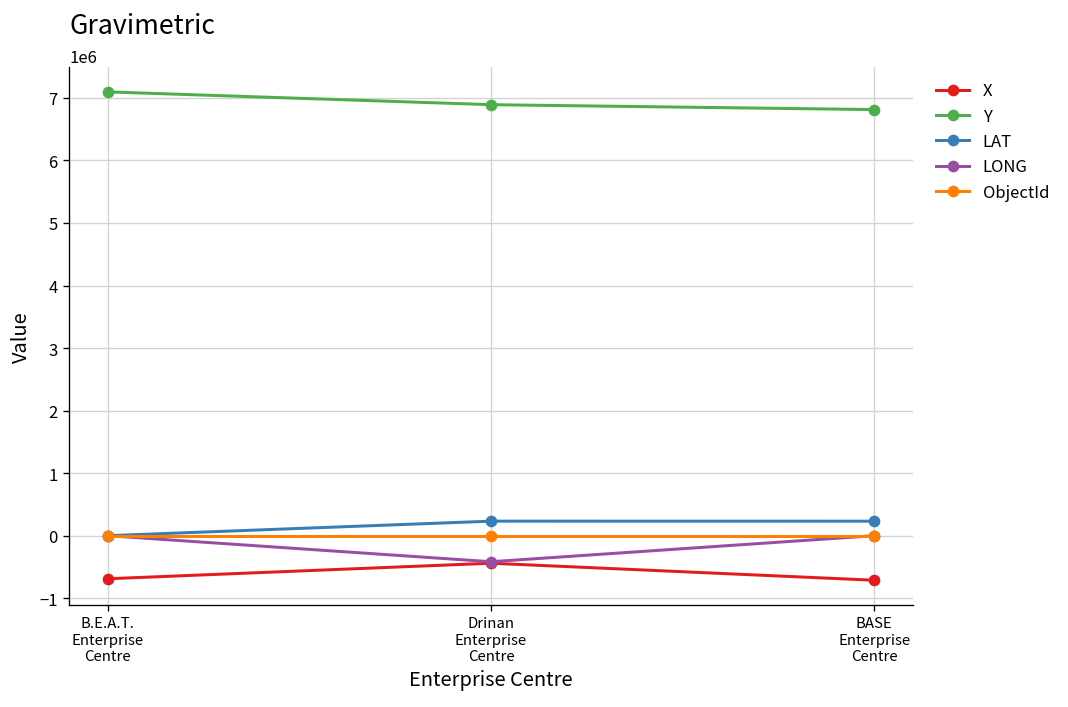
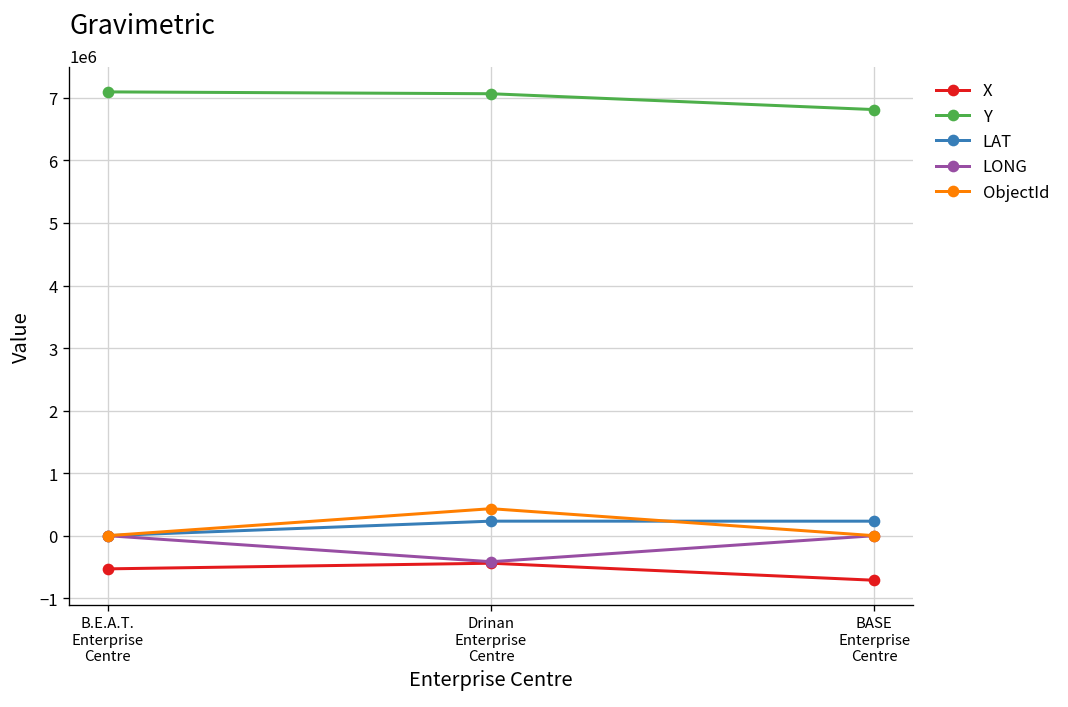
X, B.E.A.T. Enterprise Centre: -700000 -> -500000
Y, Drinan Enterprise Centre: 6900000 -> 7100000
ObjectId, Drinan Enterprise Centre: 0 -> 400000
